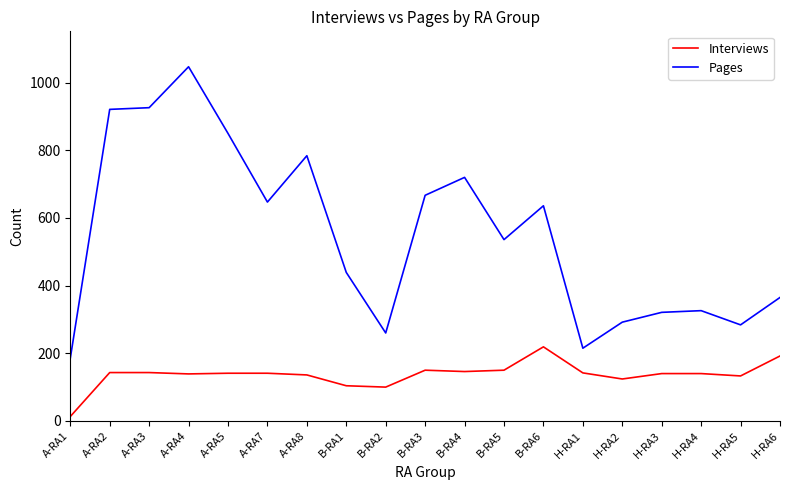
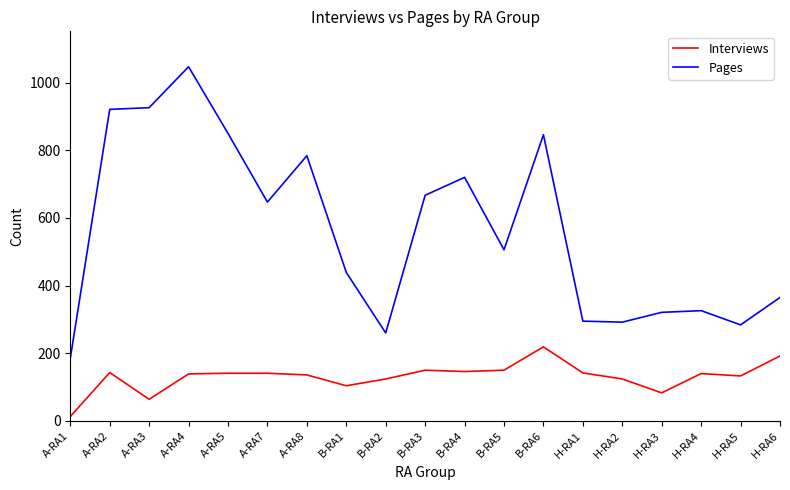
Interviews, A-RA3: 140 -> 60
Interviews, B-RA2: 100 -> 120
Pages, B-RA5: 540 -> 510
Pages, B-RA6: 640 -> 850
Pages, H-RA1: 220 -> 300
Interviews, H-RA3: 140 -> 80
